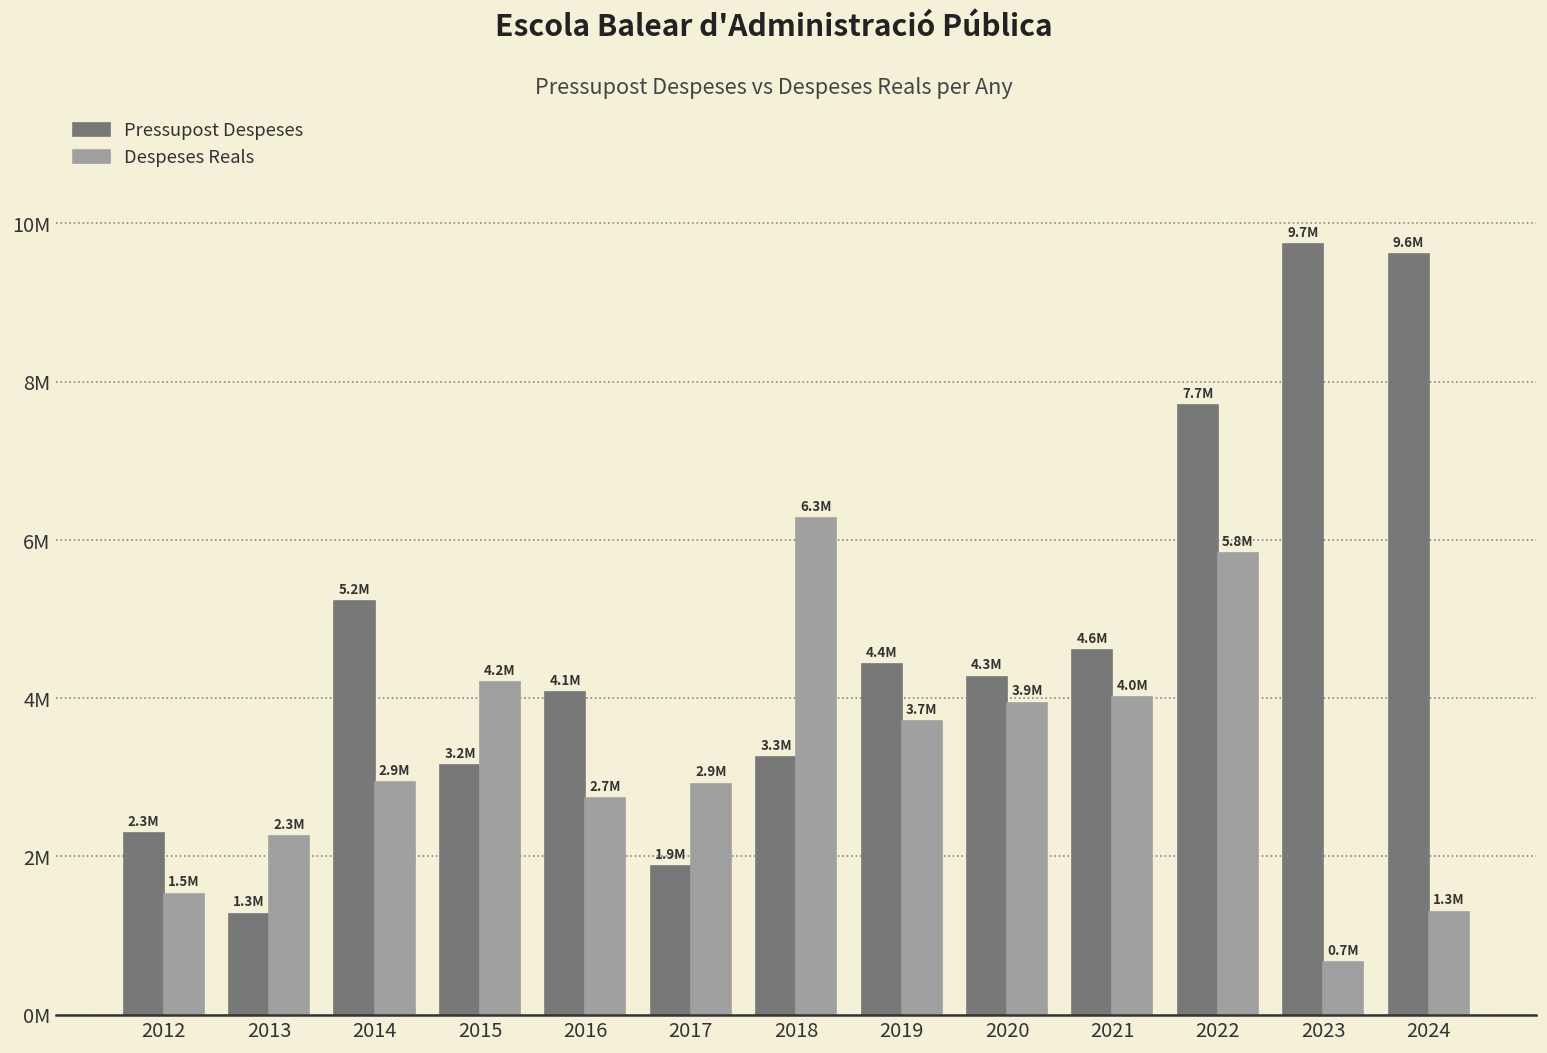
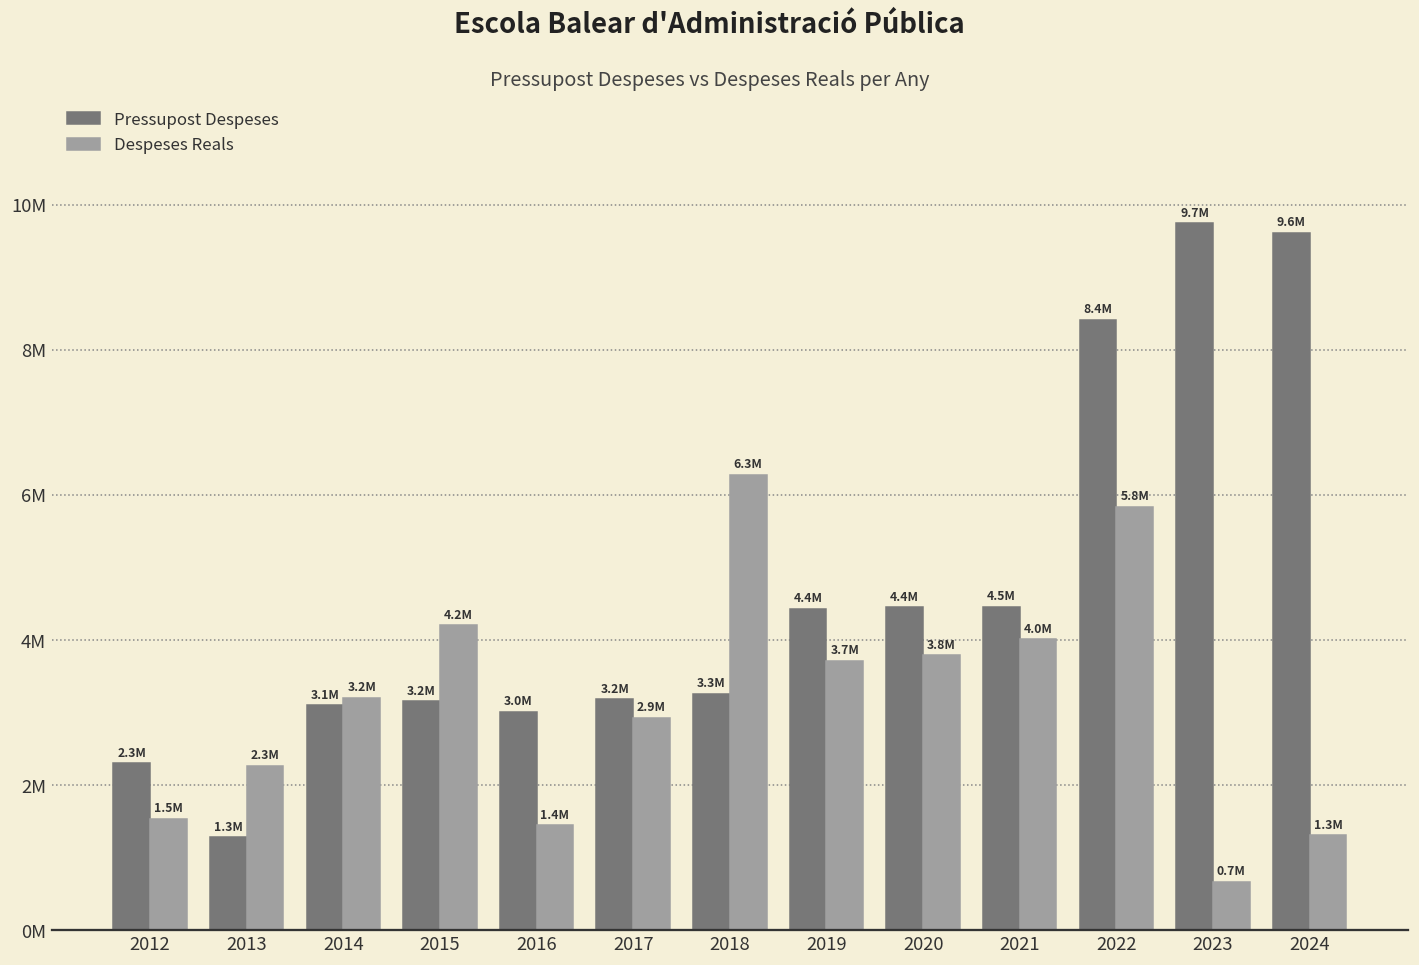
Pressupost Despeses, 2014: 5.2M -> 3.1M
Despeses Reals, 2014: 2.9M -> 3.2M
Pressupost Despeses, 2016: 4.1M -> 3.0M
Despeses Reals, 2016: 2.7M -> 1.4M
Pressupost Despeses, 2017: 1.9M -> 3.2M
Pressupost Despeses, 2020: 4.3M -> 4.4M
Despeses Reals, 2020: 3.9M -> 3.8M
Pressupost Despeses, 2021: 4.6M -> 4.5M
Pressupost Despeses, 2022: 7.7M -> 8.4M
